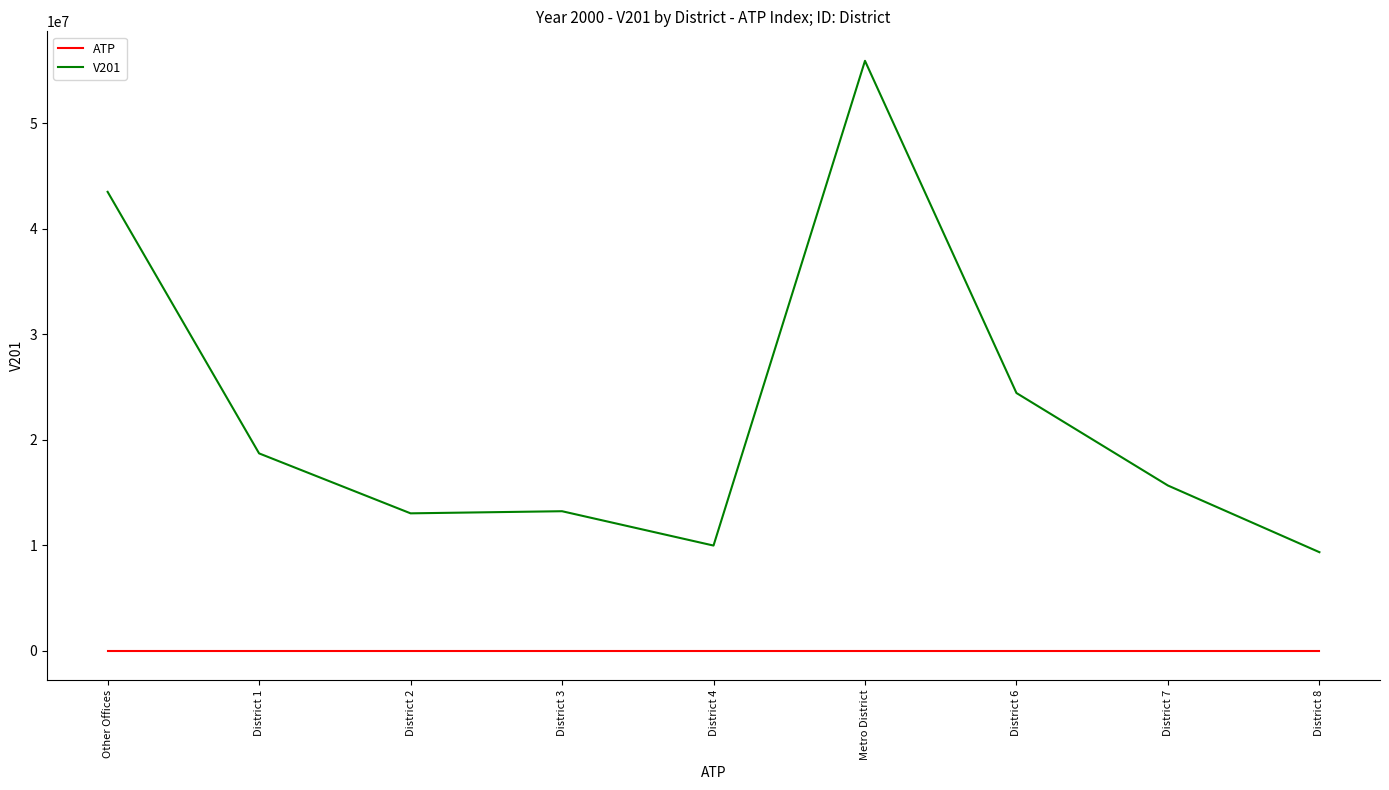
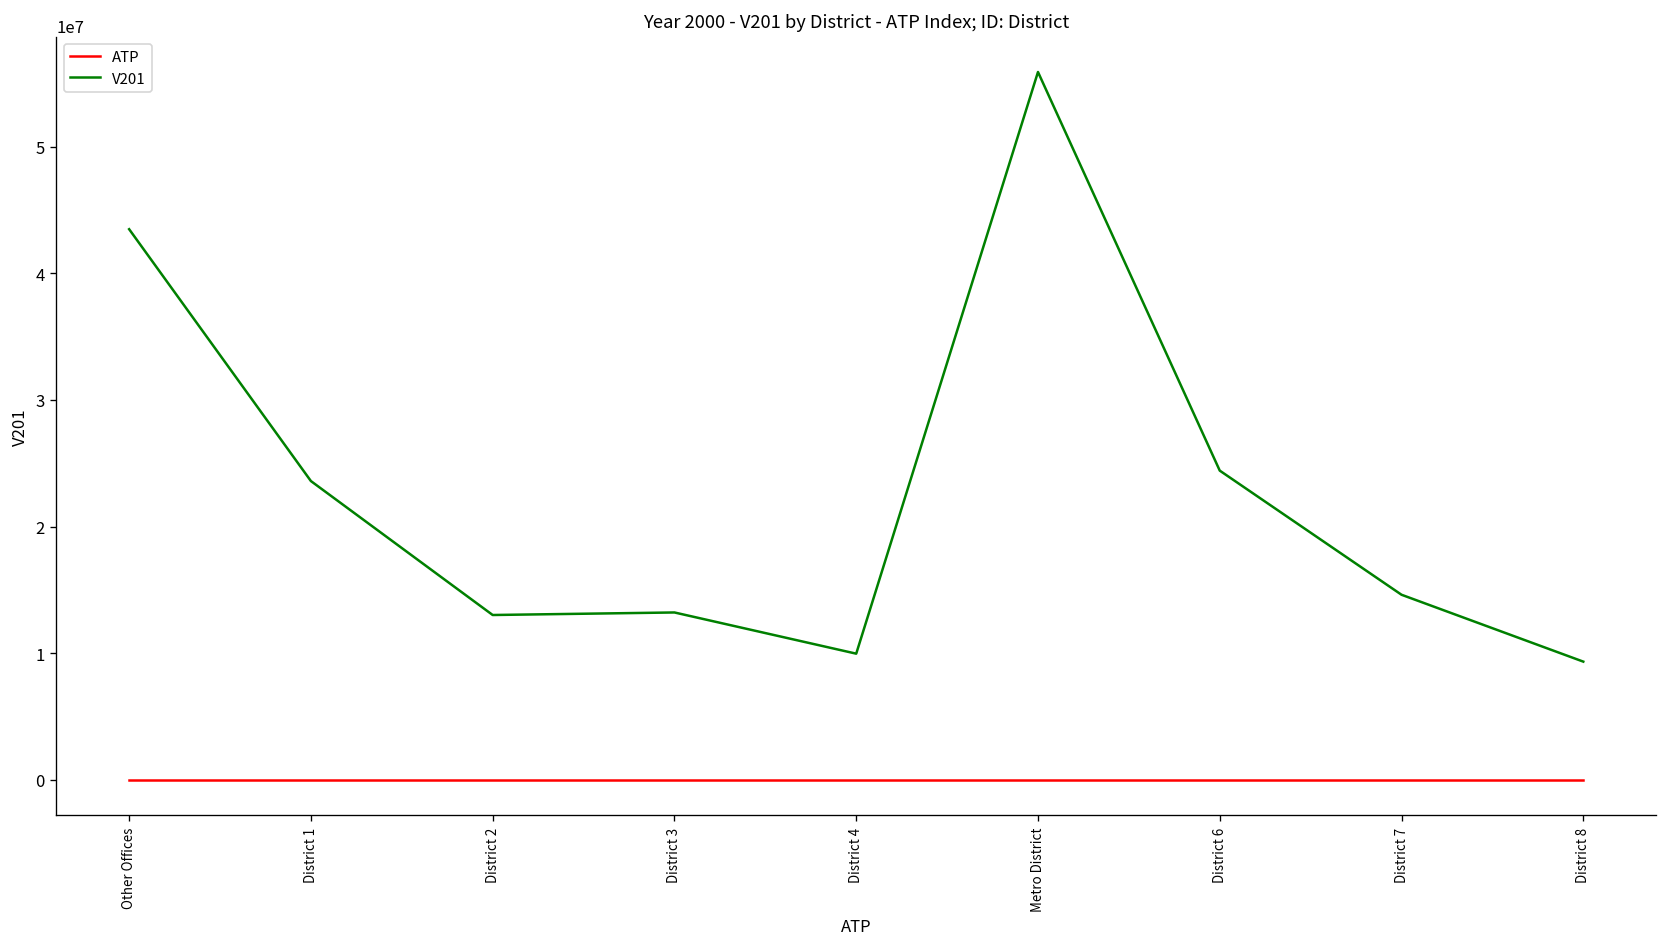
V201, District 1: 18700000 -> 23600000
V201, District 7: 15700000 -> 14600000
